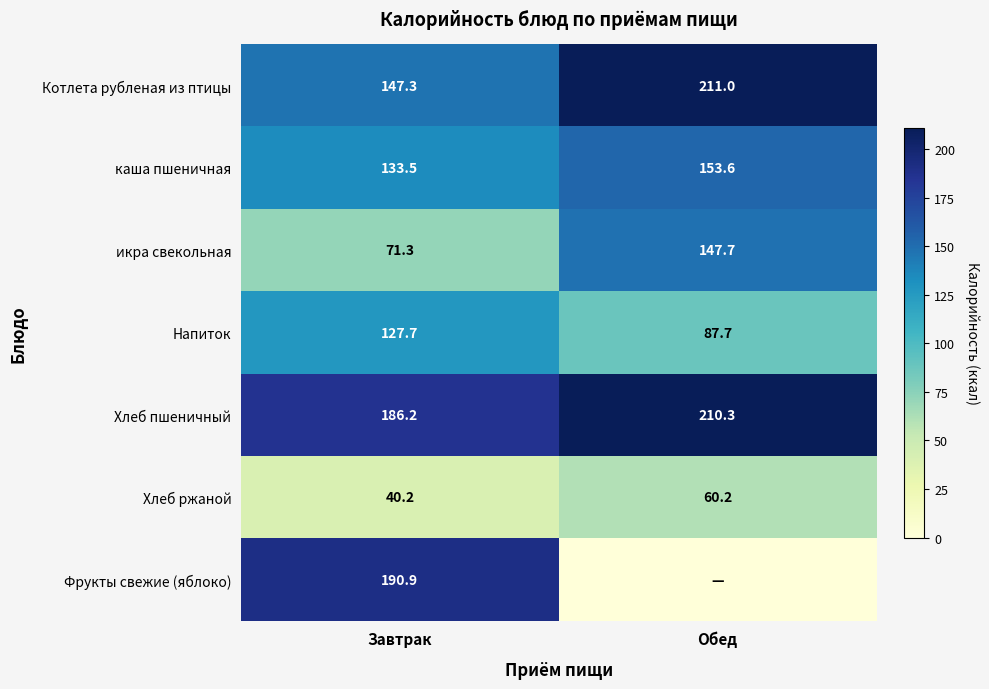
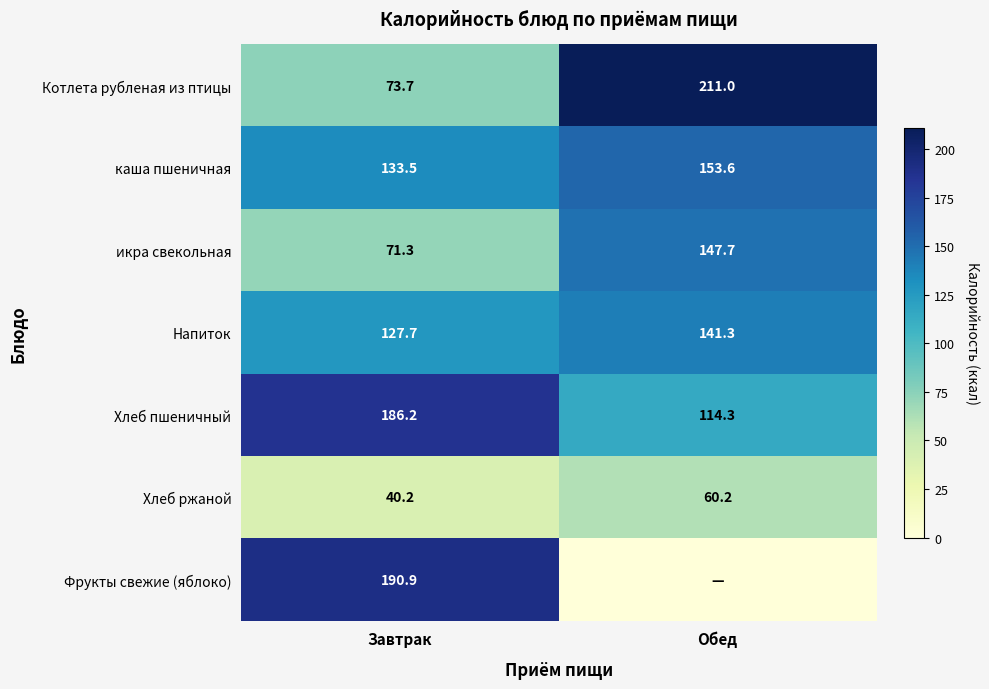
Котлета рубленая из птицы, Завтрак: 147.3 -> 73.7
Напиток, Обед: 87.7 -> 141.3
Хлеб пшеничный, Обед: 210.3 -> 114.3
